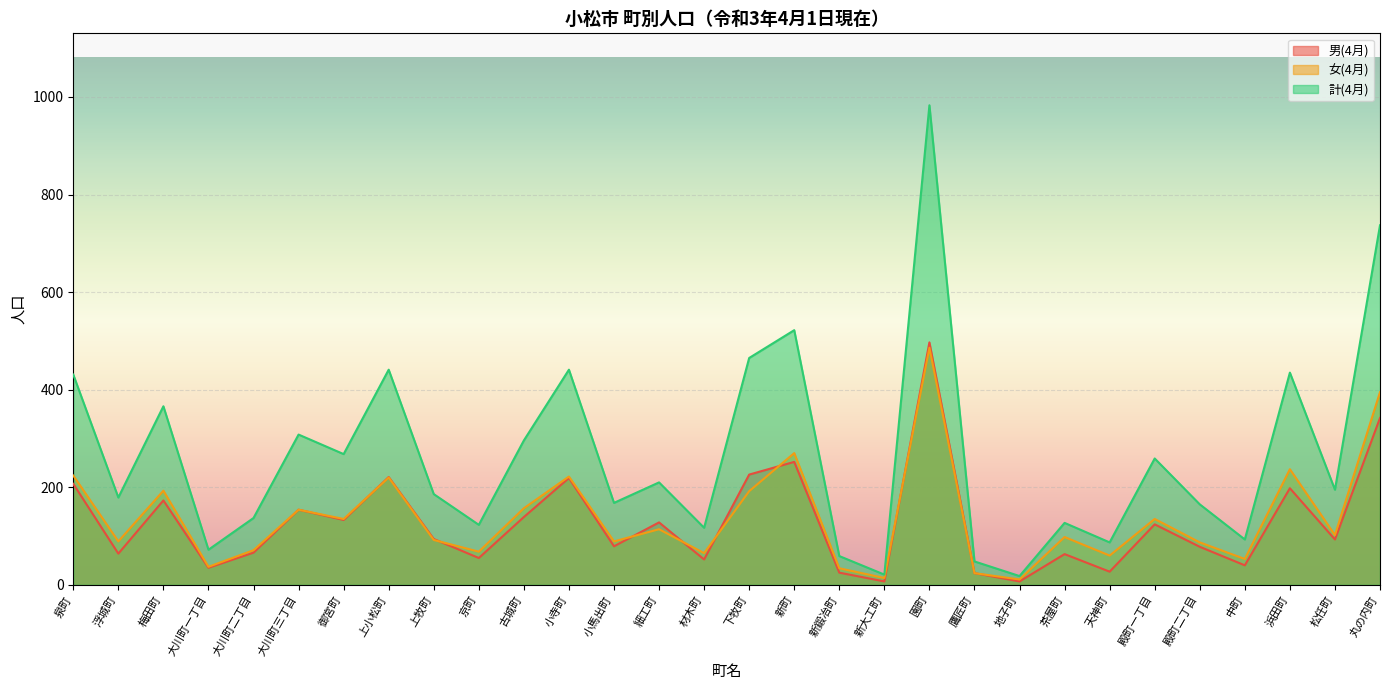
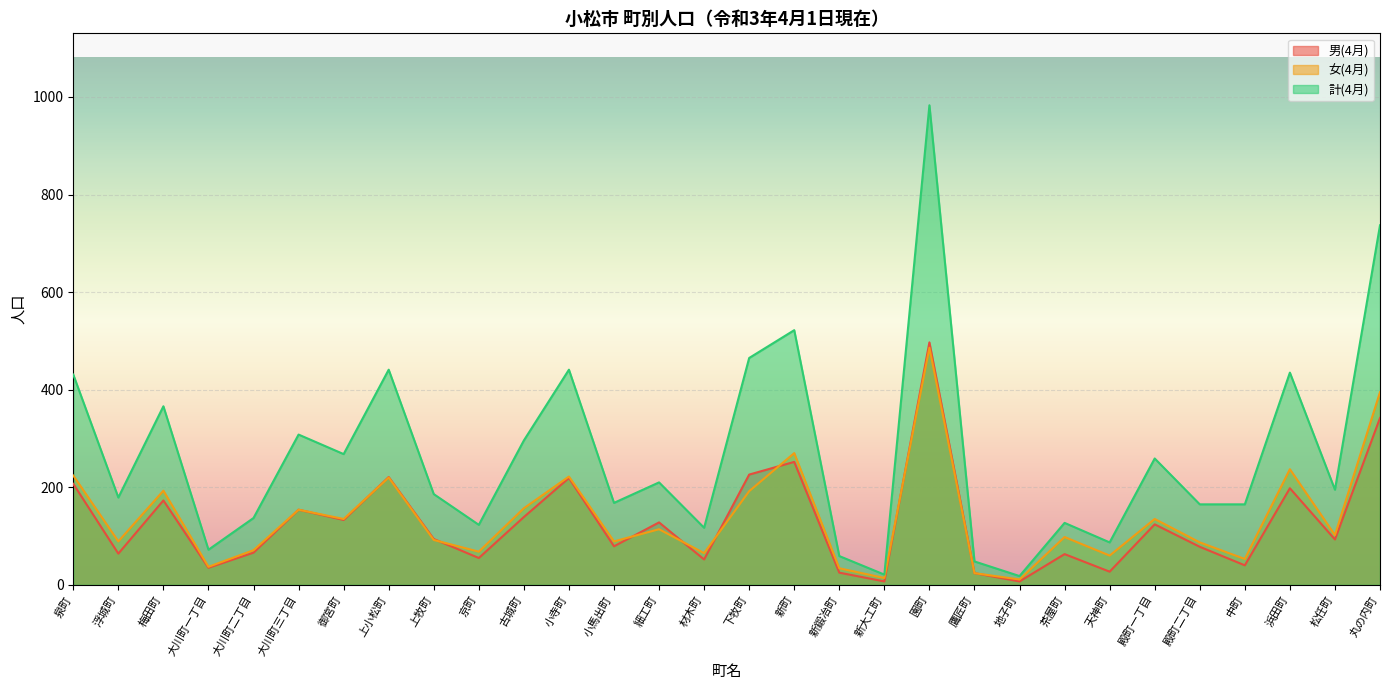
計(4月), 中町: 90 -> 170
